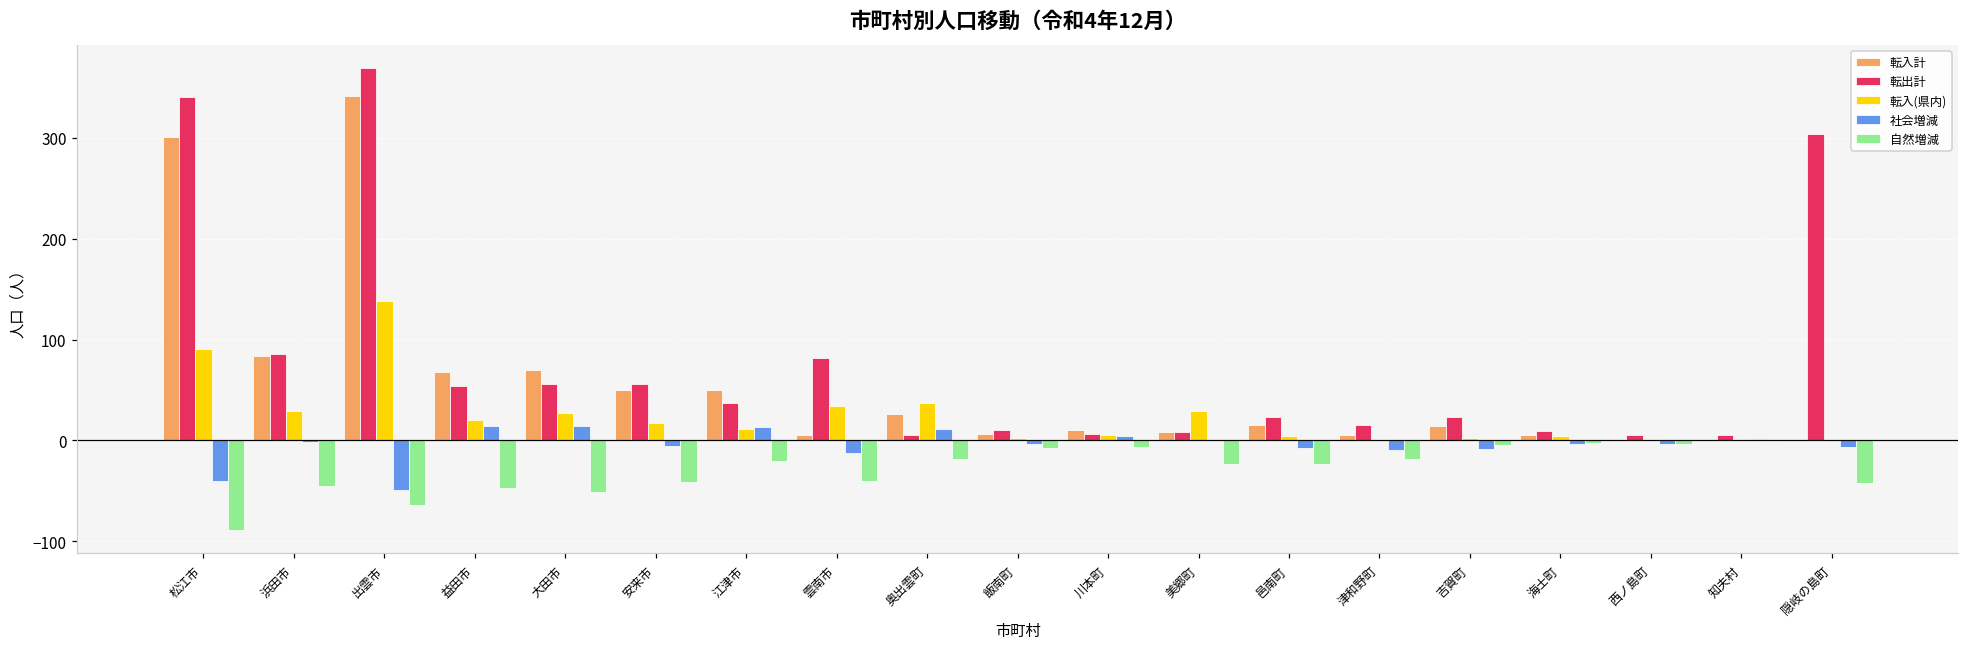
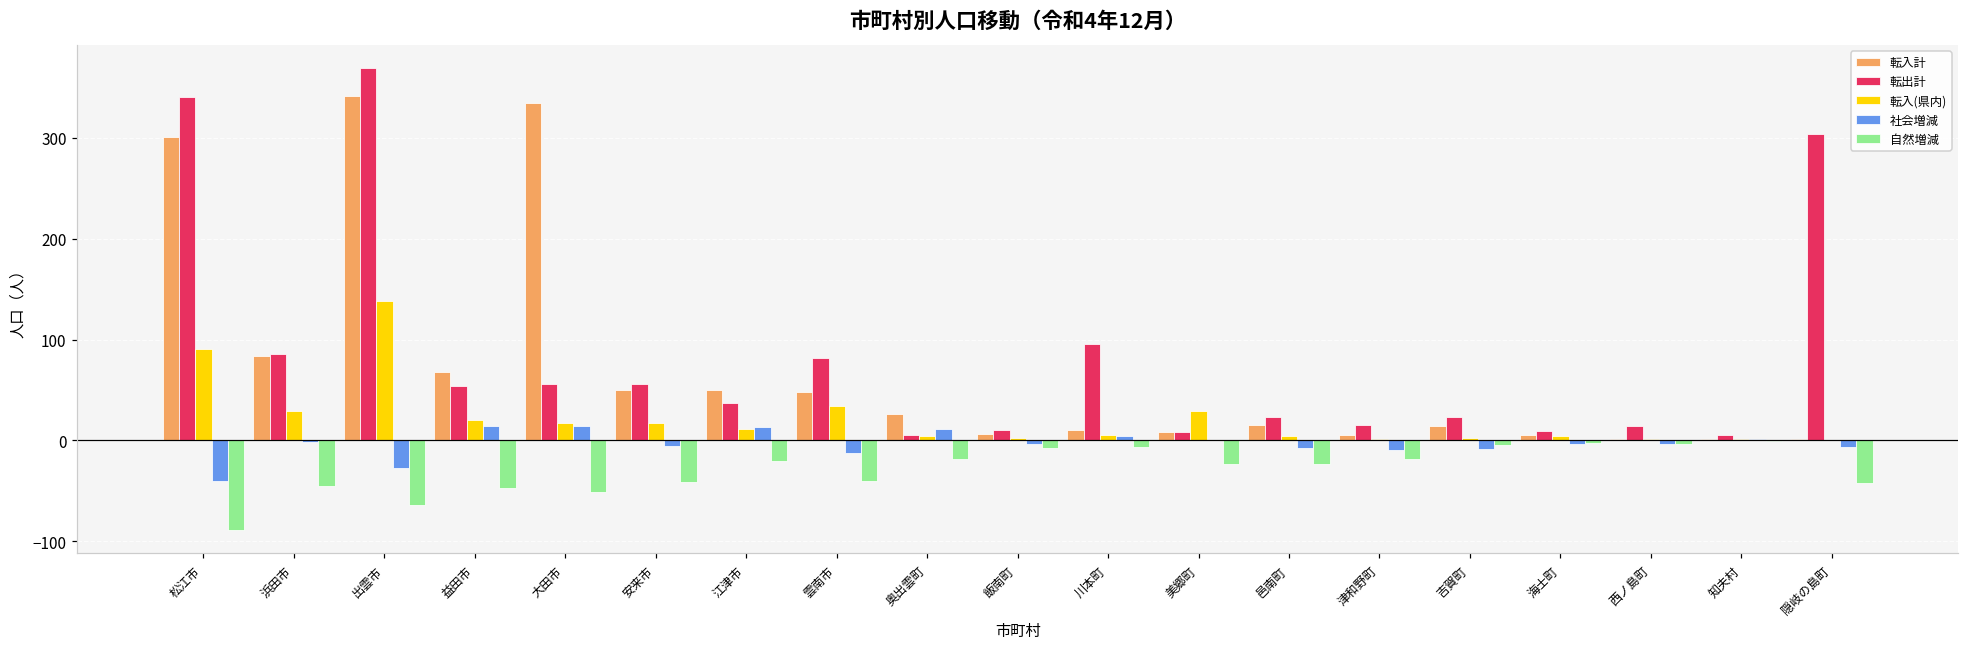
社会増減, 出雲市: -50 -> -30
転入計, 大田市: 70 -> 340
転入(県内), 大田市: 30 -> 20
転入計, 雲南市: 10 -> 50
転入(県内), 奥出雲町: 40 -> 0
転出計, 川本町: 10 -> 100
転出計, 西ノ島町: 5 -> 14
